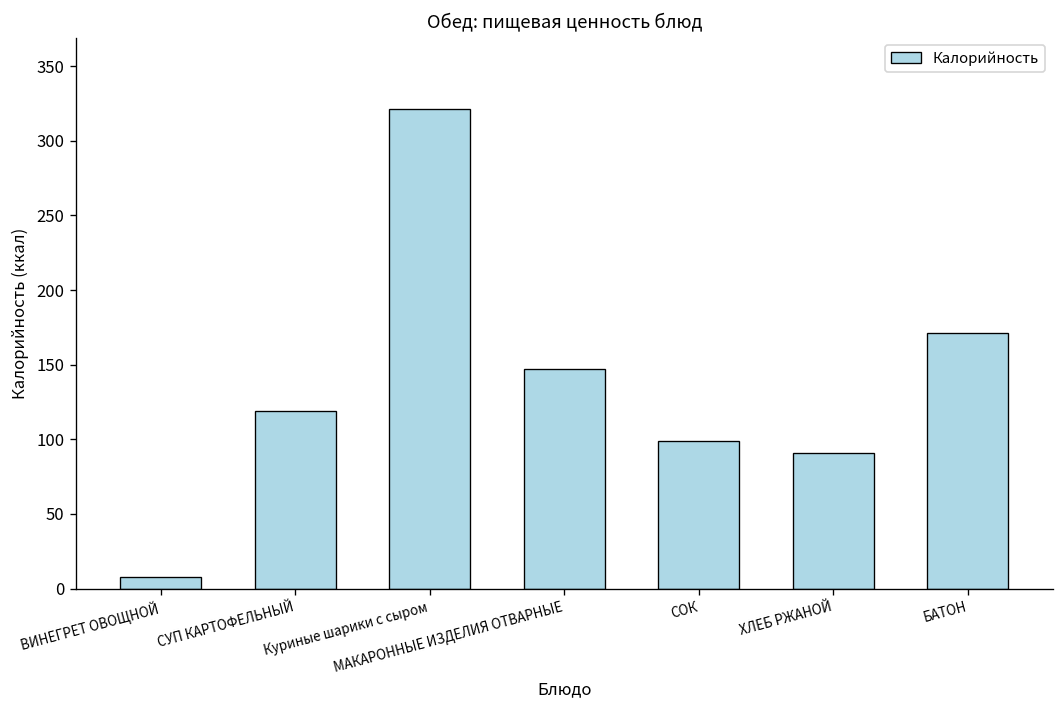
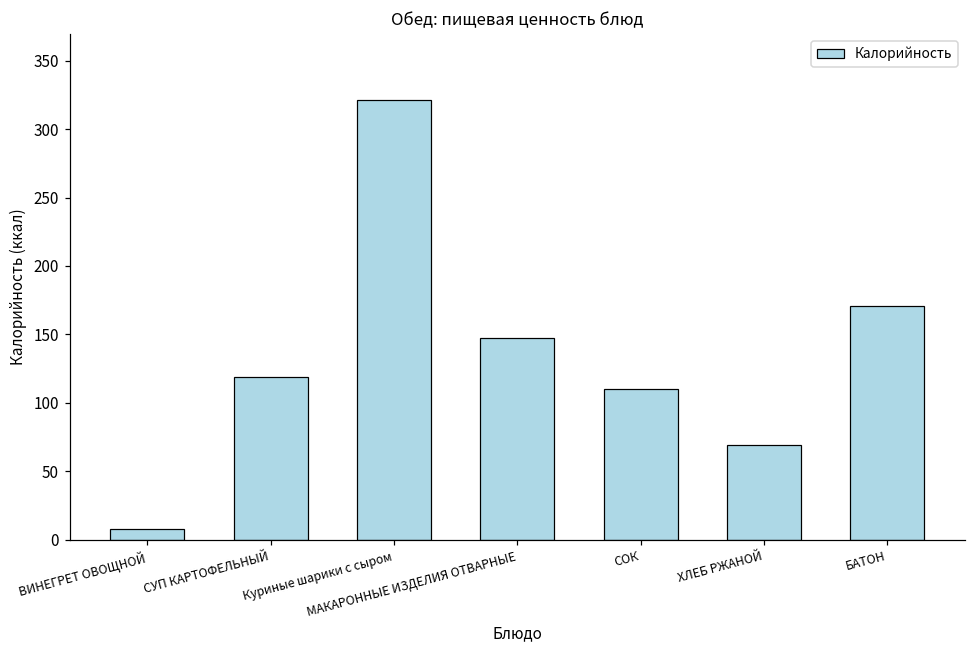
СОК: 99 -> 110
ХЛЕБ РЖАНОЙ: 91 -> 69
